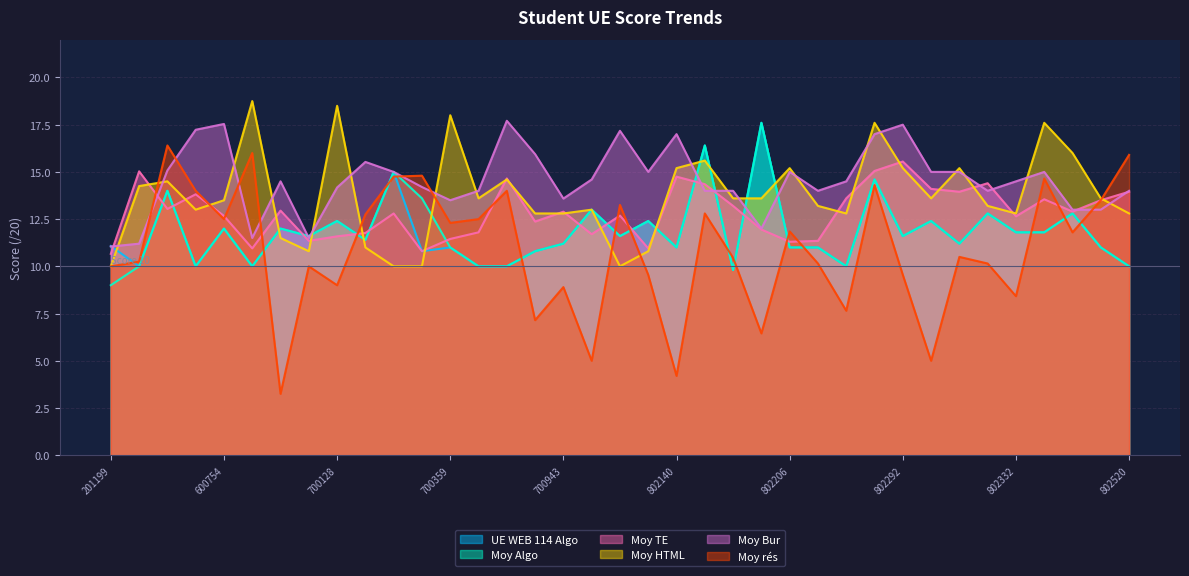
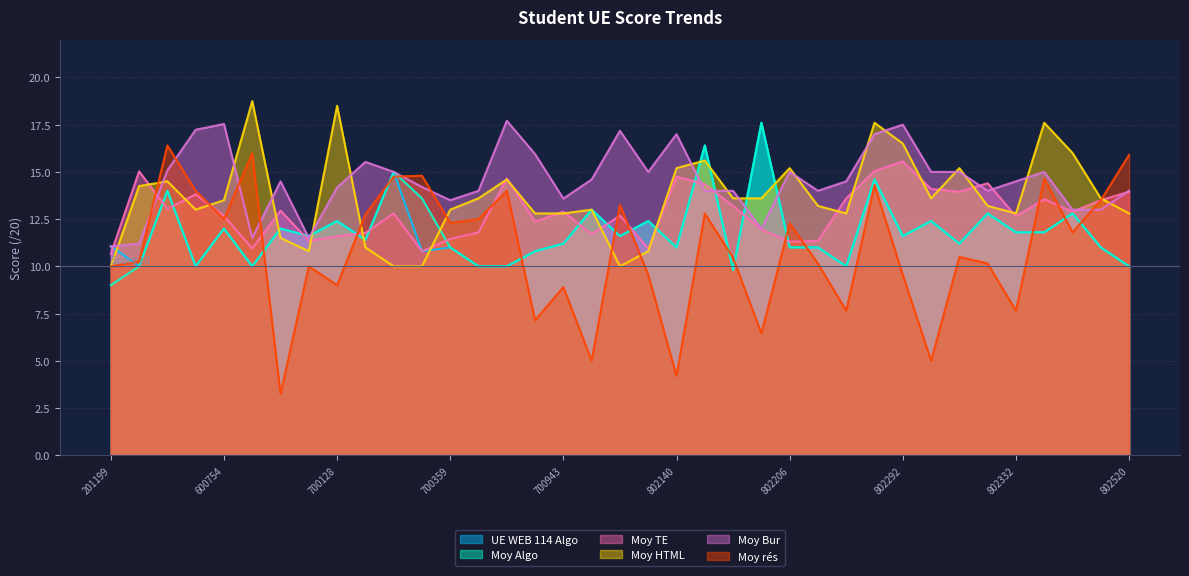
Moy HTML, 700359: 18 -> 13
Moy rés, 802206: 11.9 -> 12.3
Moy HTML, 802292: 15.2 -> 16.5
Moy rés, 802332: 8.4 -> 7.7
